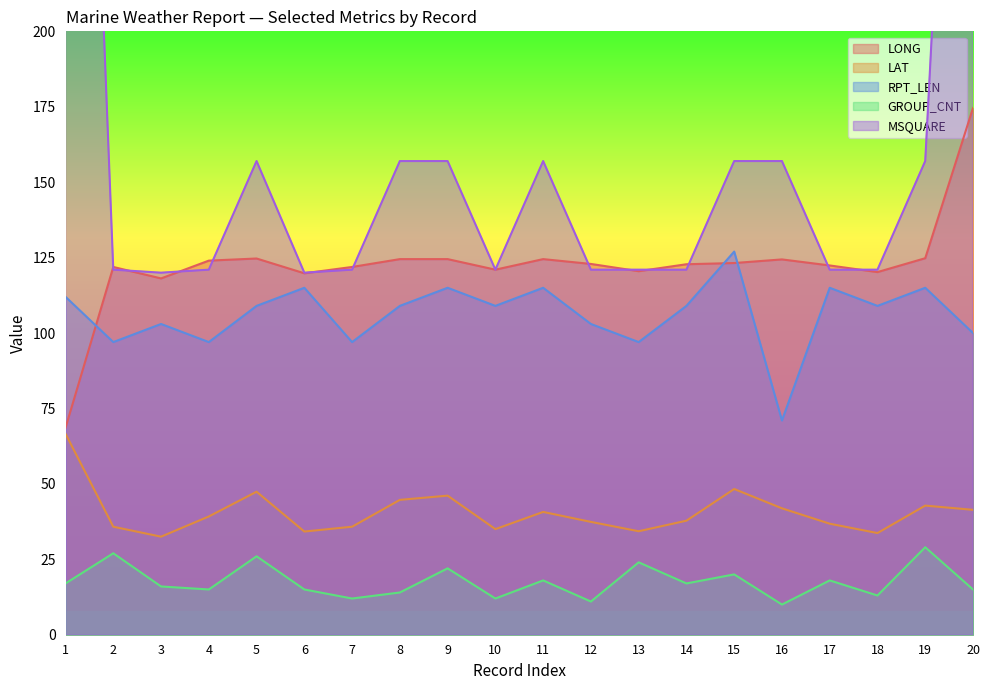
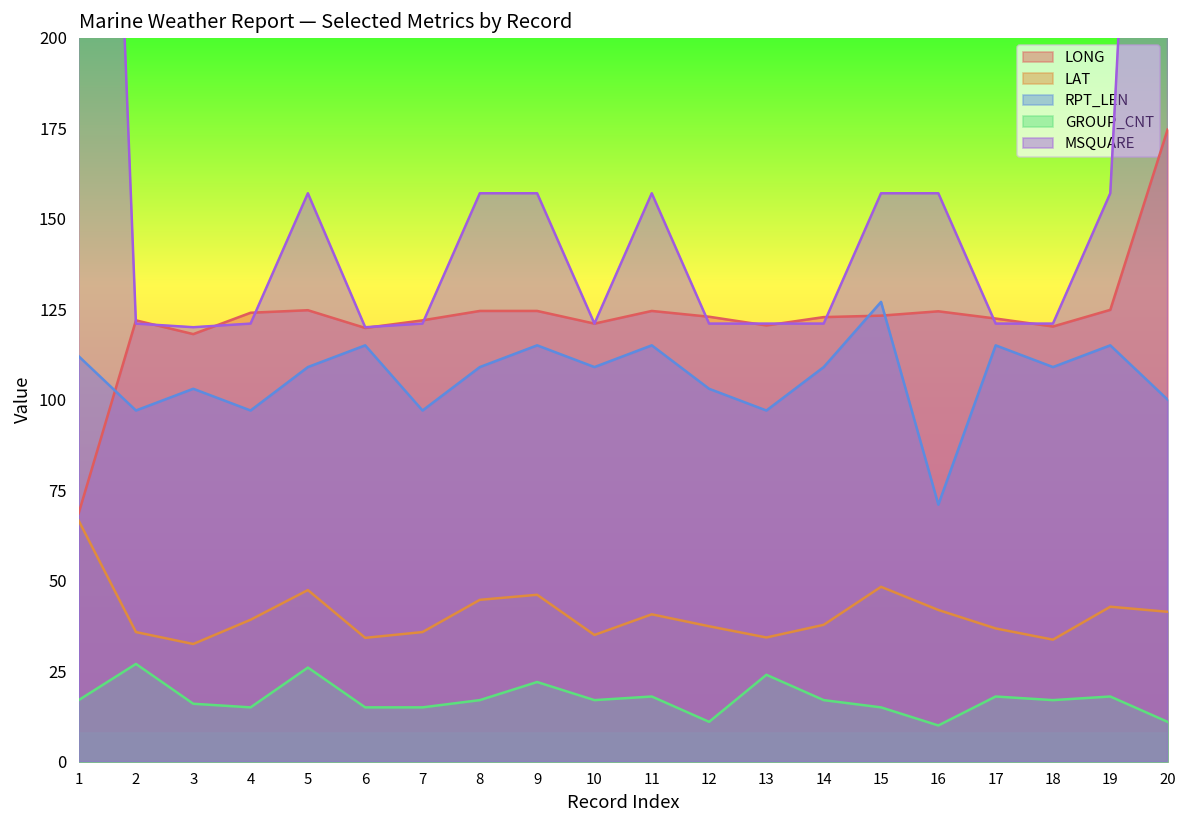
GROUP_CNT, 7: 12 -> 15
GROUP_CNT, 8: 14 -> 17
GROUP_CNT, 10: 12 -> 17
GROUP_CNT, 15: 20 -> 15
GROUP_CNT, 18: 13 -> 17
GROUP_CNT, 19: 29 -> 18
GROUP_CNT, 20: 15 -> 11
